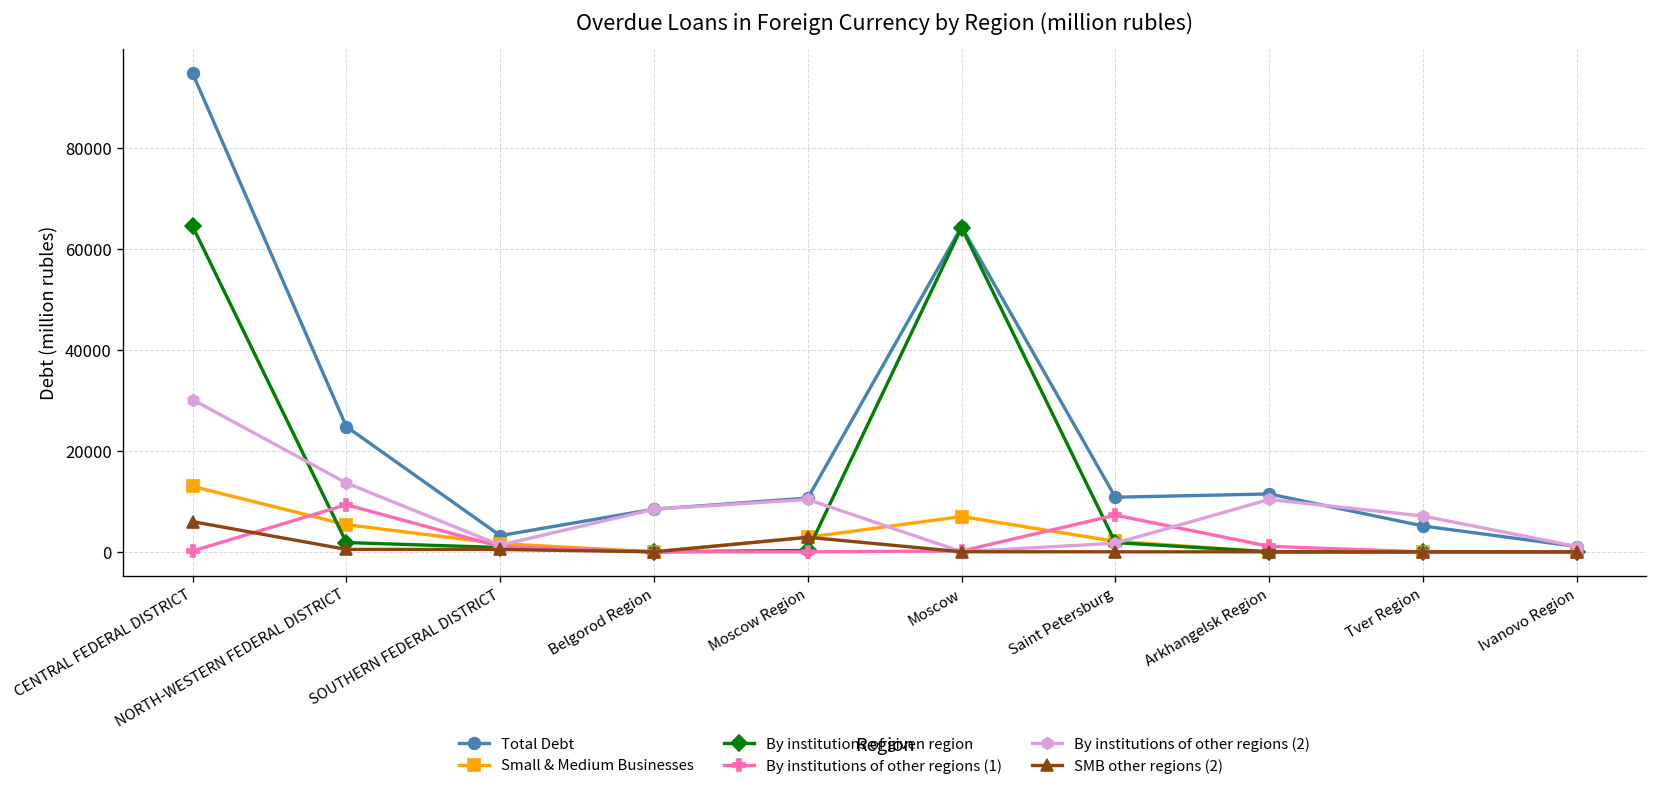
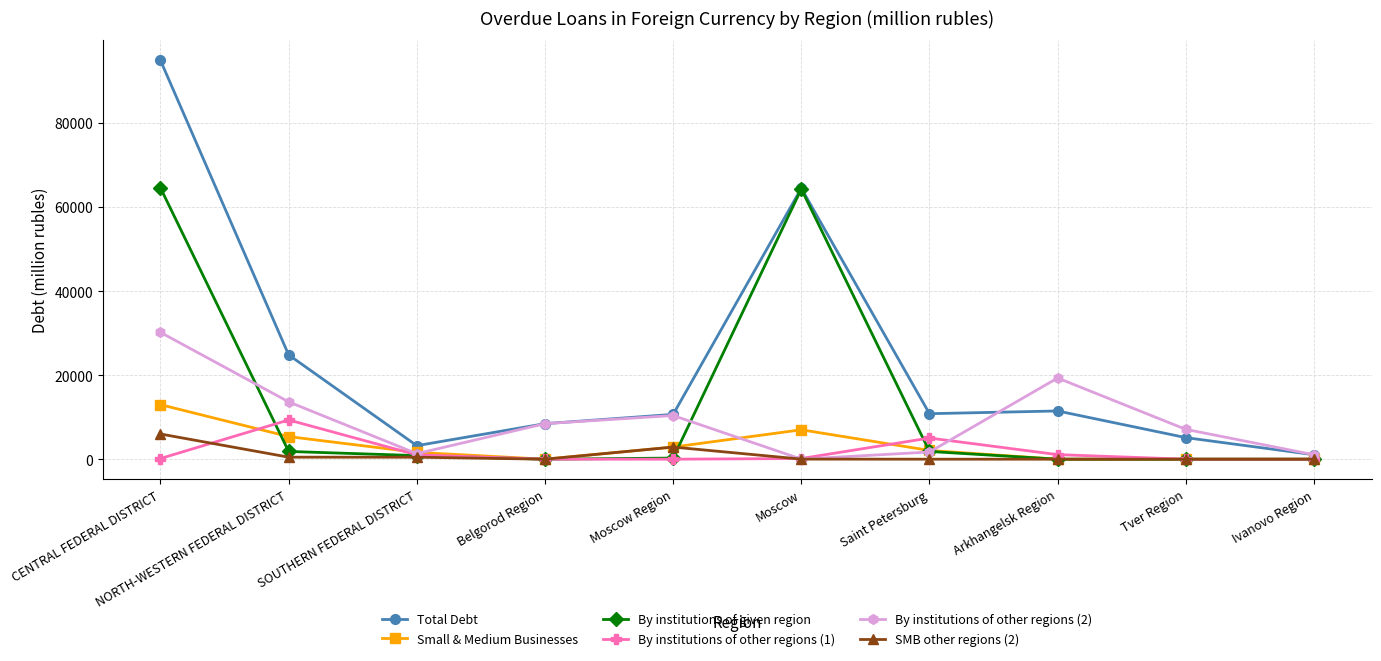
By institutions of other regions (1), Saint Petersburg: 7000 -> 5000
By institutions of other regions (2), Arkhangelsk Region: 10000 -> 19000
